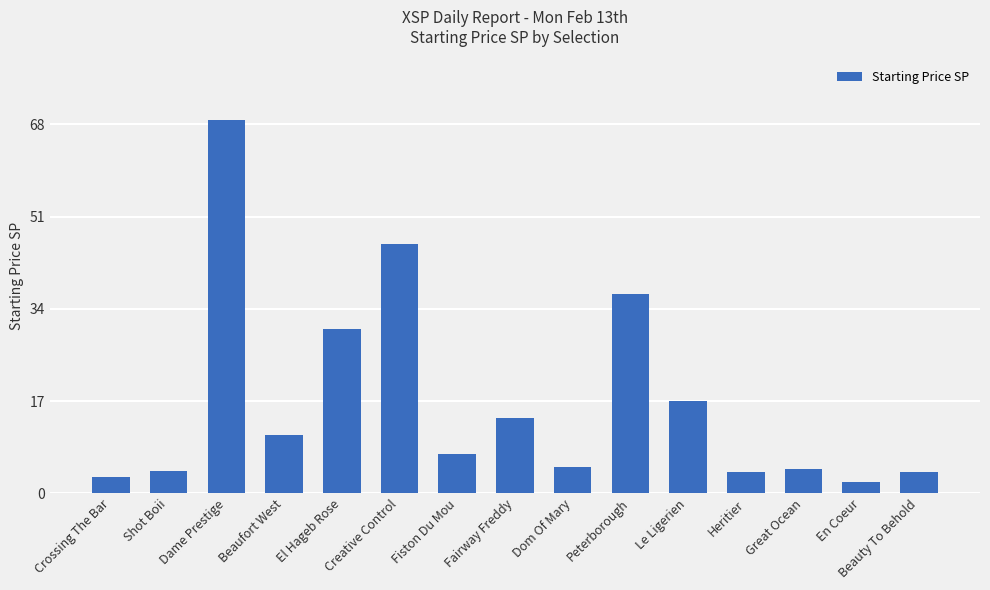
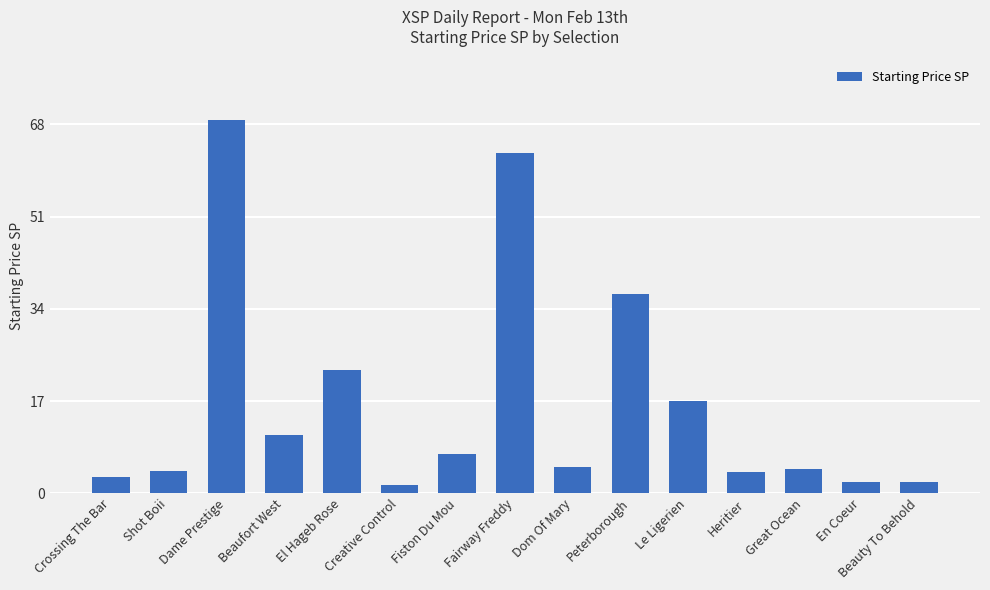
El Hageb Rose: 30 -> 23
Creative Control: 46 -> 1
Fairway Freddy: 14 -> 63
Beauty To Behold: 4 -> 2
